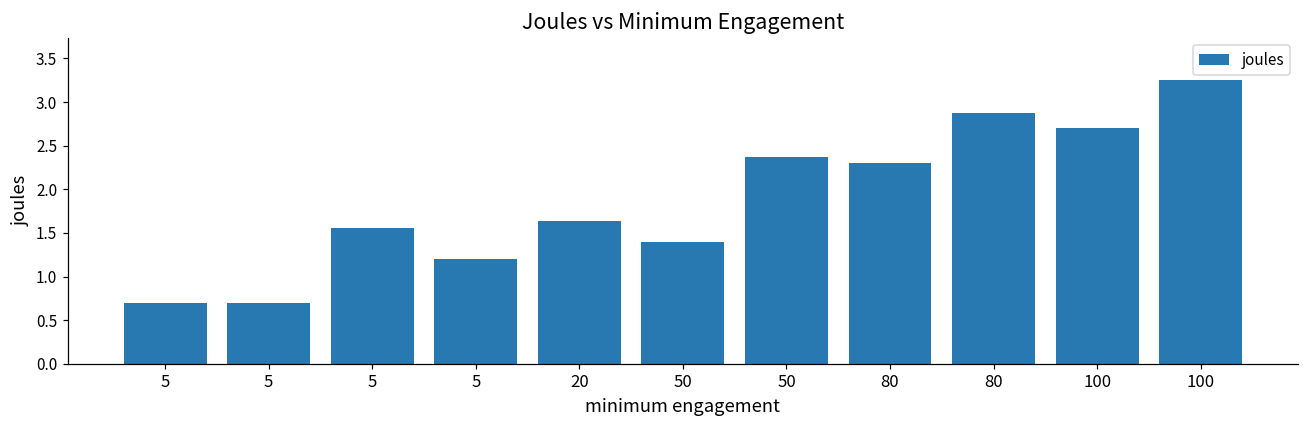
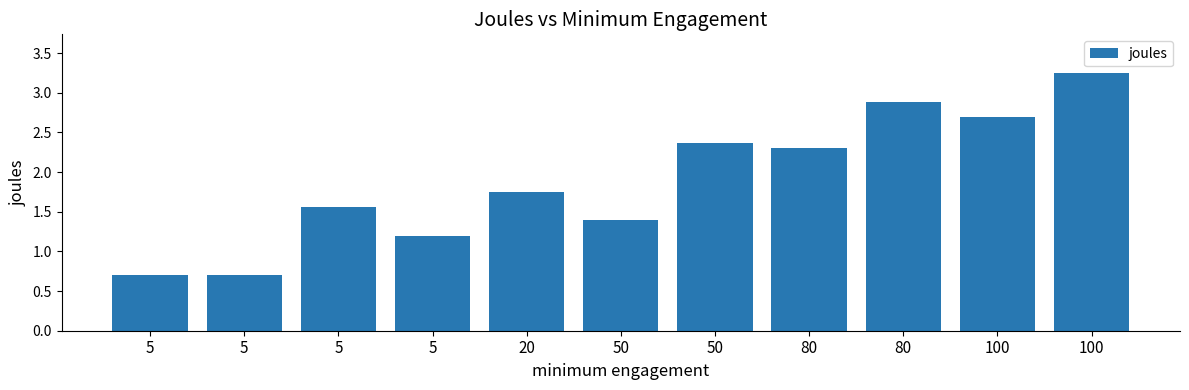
20: 1.6 -> 1.8
